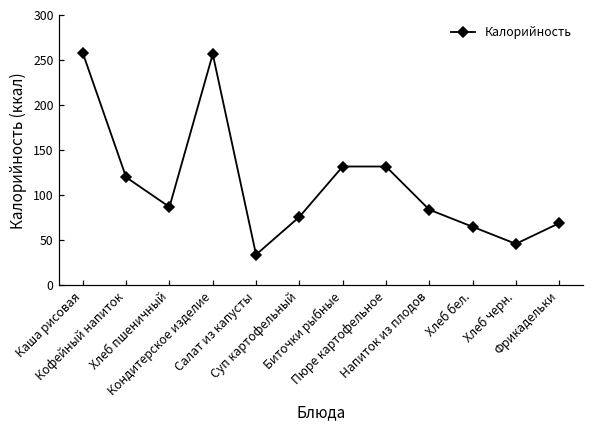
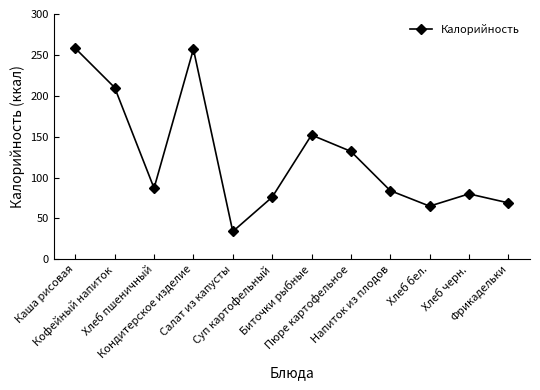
Кофейный напиток: 120 -> 210
Биточки рыбные: 130 -> 150
Хлеб черн.: 50 -> 80
